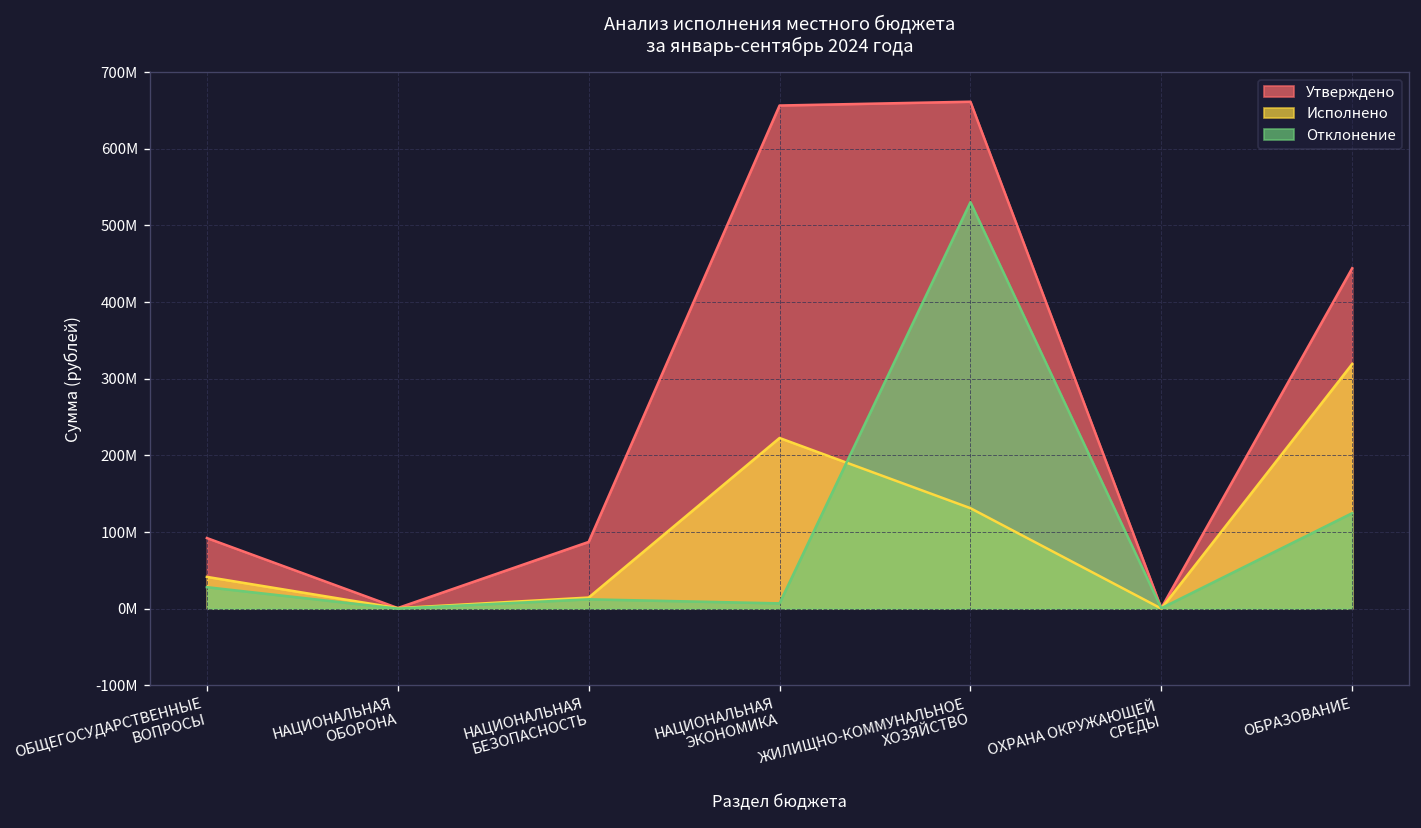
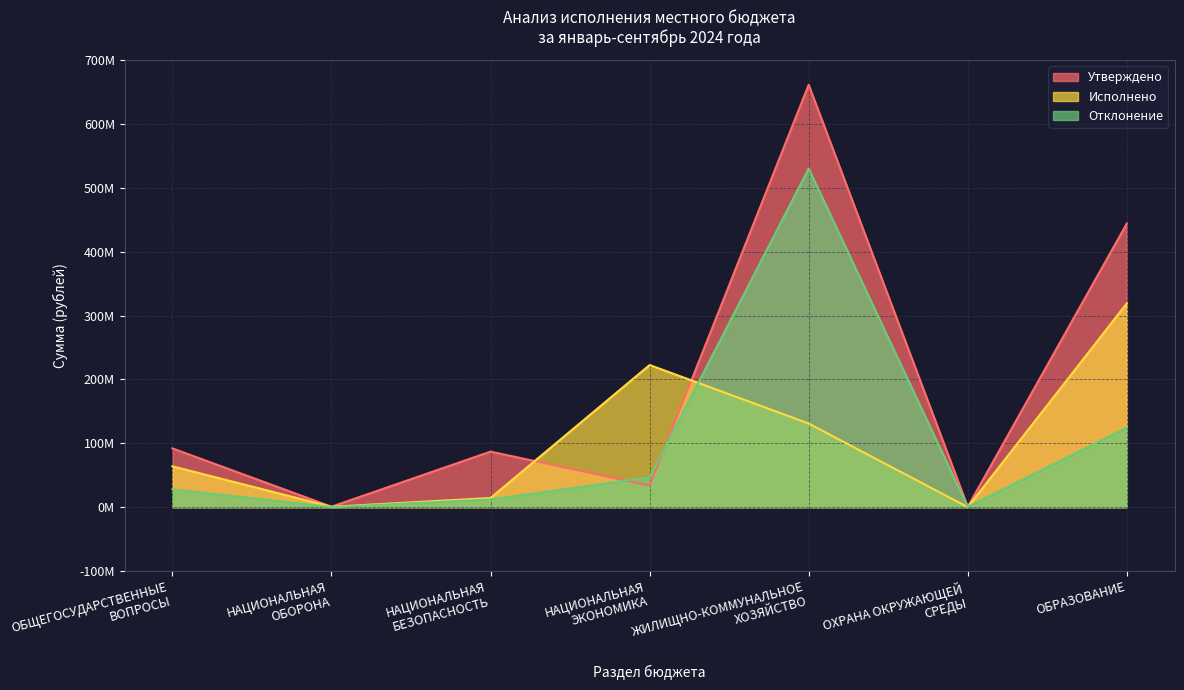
Исполнено, ОБЩЕГОСУДАРСТВЕННЫЕ ВОПРОСЫ: 40М -> 60М
Утверждено, НАЦИОНАЛЬНАЯ ЭКОНОМИКА: 660М -> 30М
Отклонение, НАЦИОНАЛЬНАЯ ЭКОНОМИКА: 10М -> 50М
